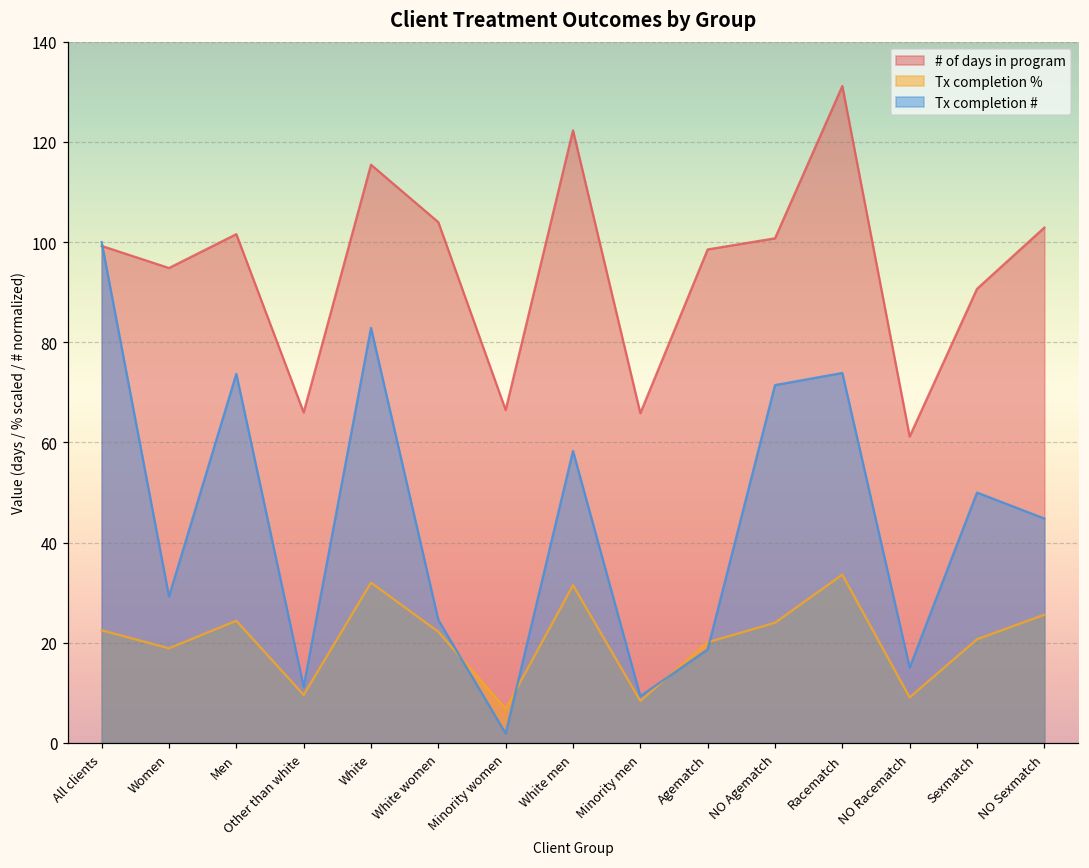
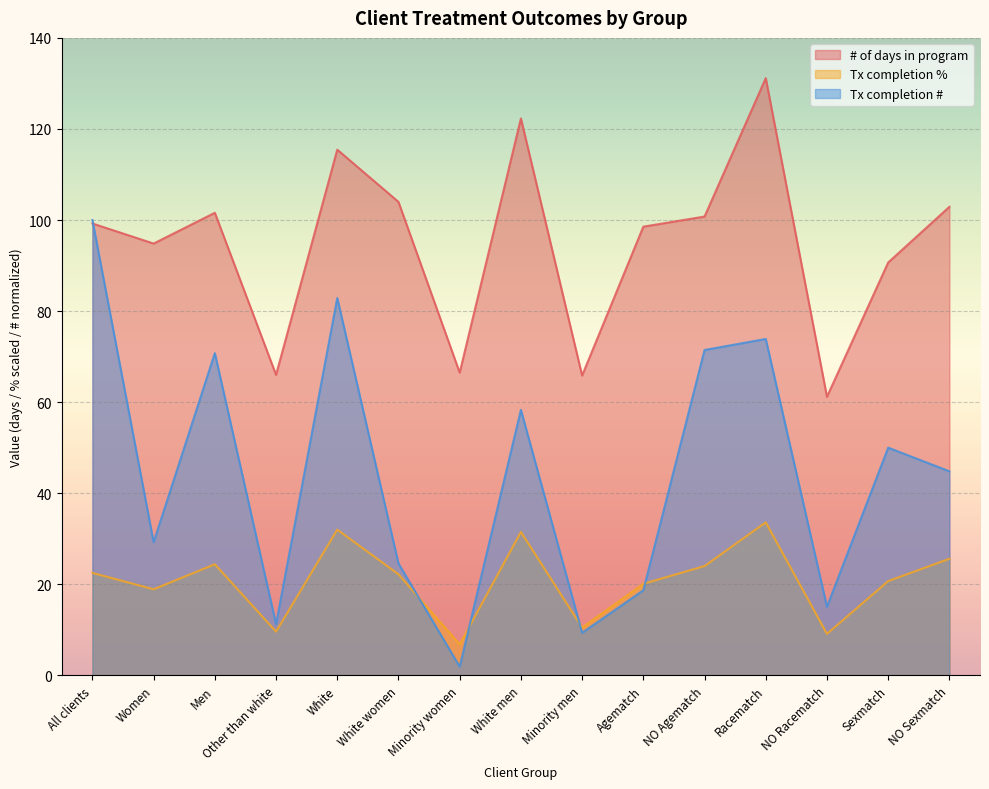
Tx completion #, Men: 74 -> 71
Tx completion %, Minority men: 8 -> 11
